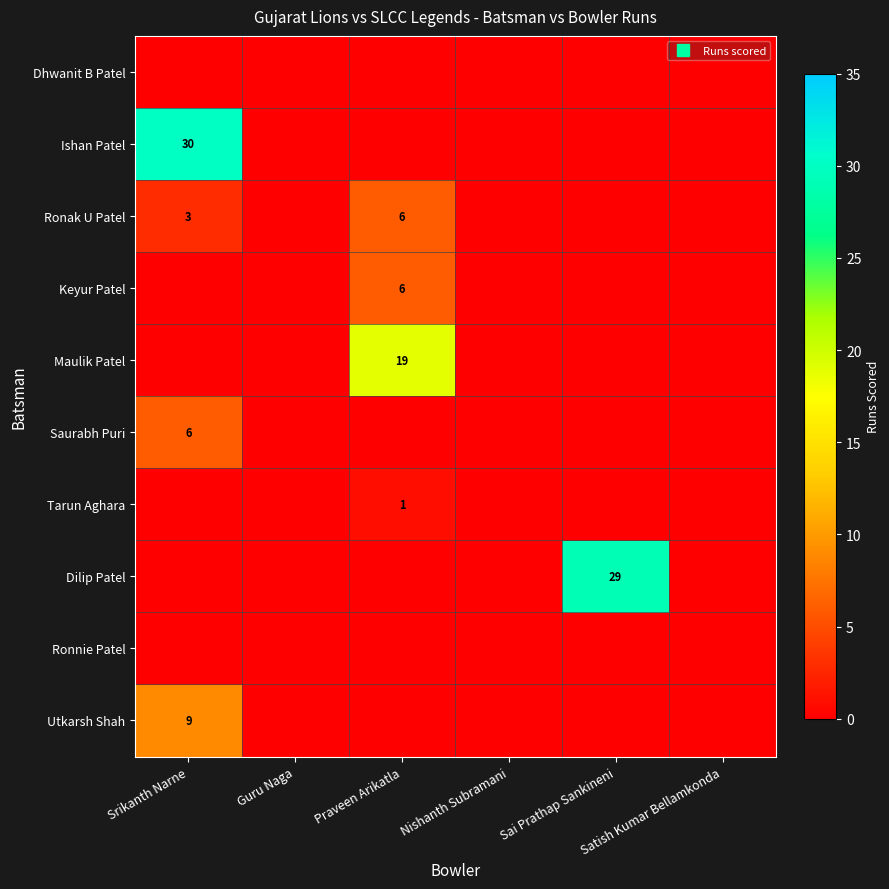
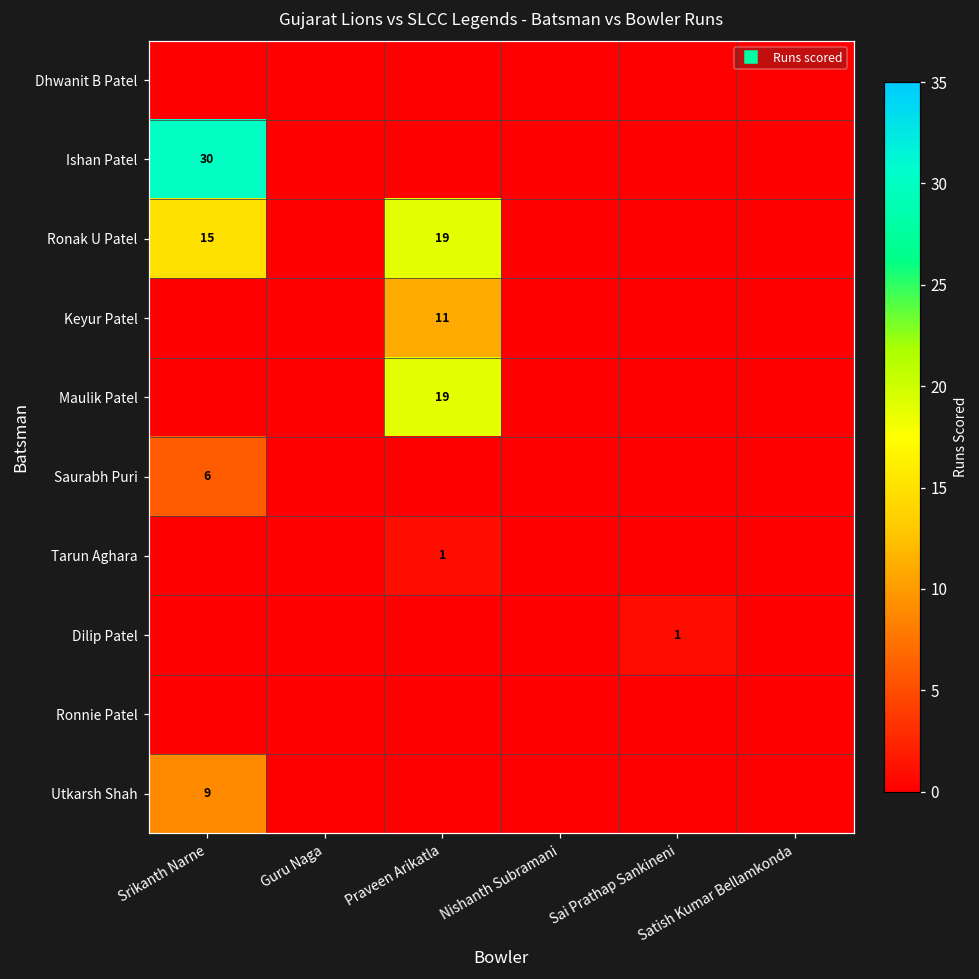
Ronak U Patel, Srikanth Narne: 3 -> 15
Ronak U Patel, Praveen Arikatla: 6 -> 19
Keyur Patel, Praveen Arikatla: 6 -> 11
Dilip Patel, Sai Prathap Sankineni: 29 -> 1
